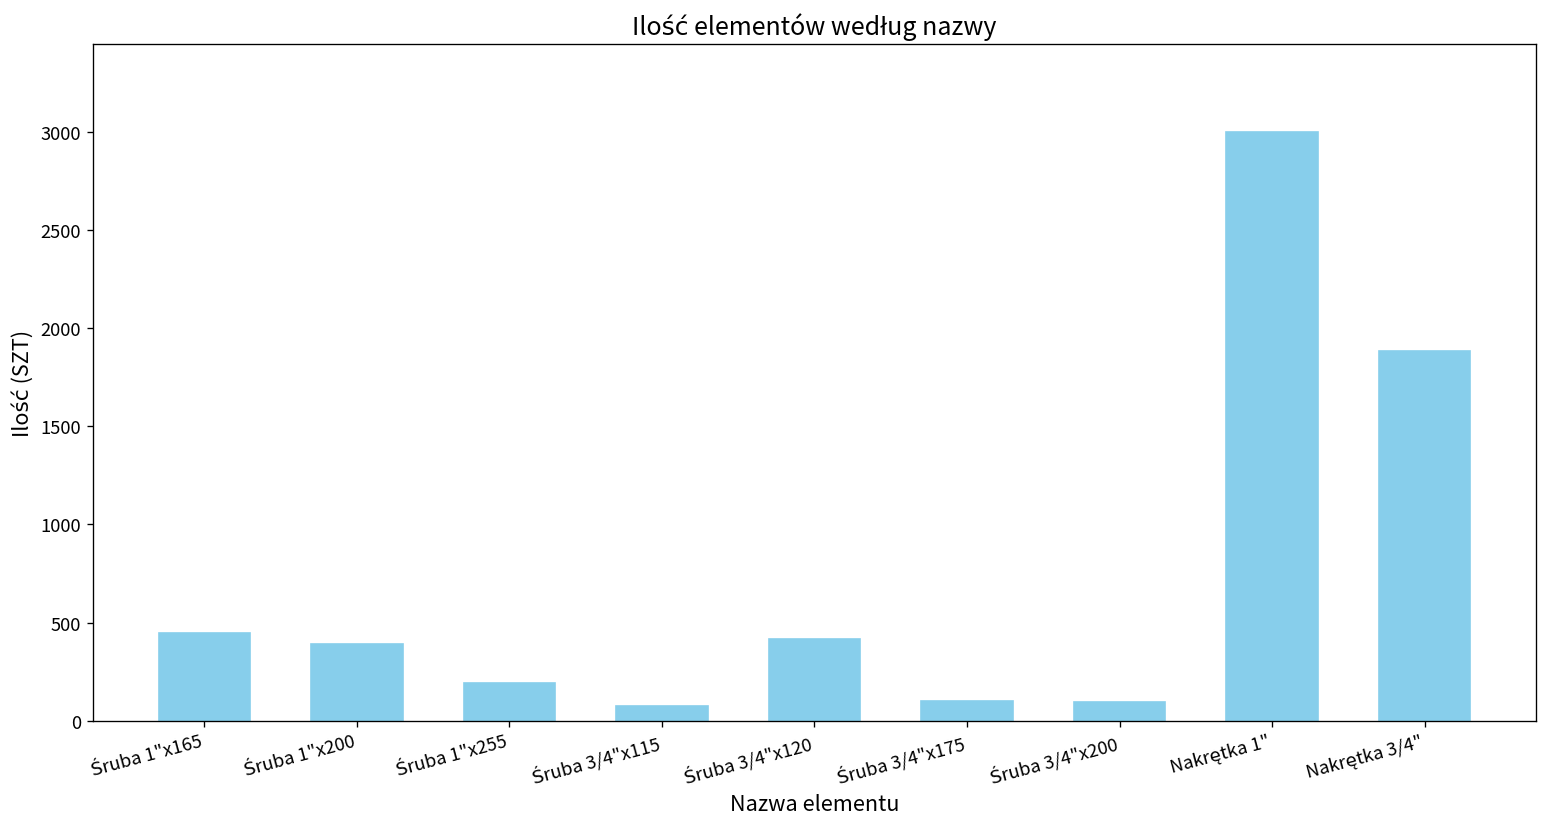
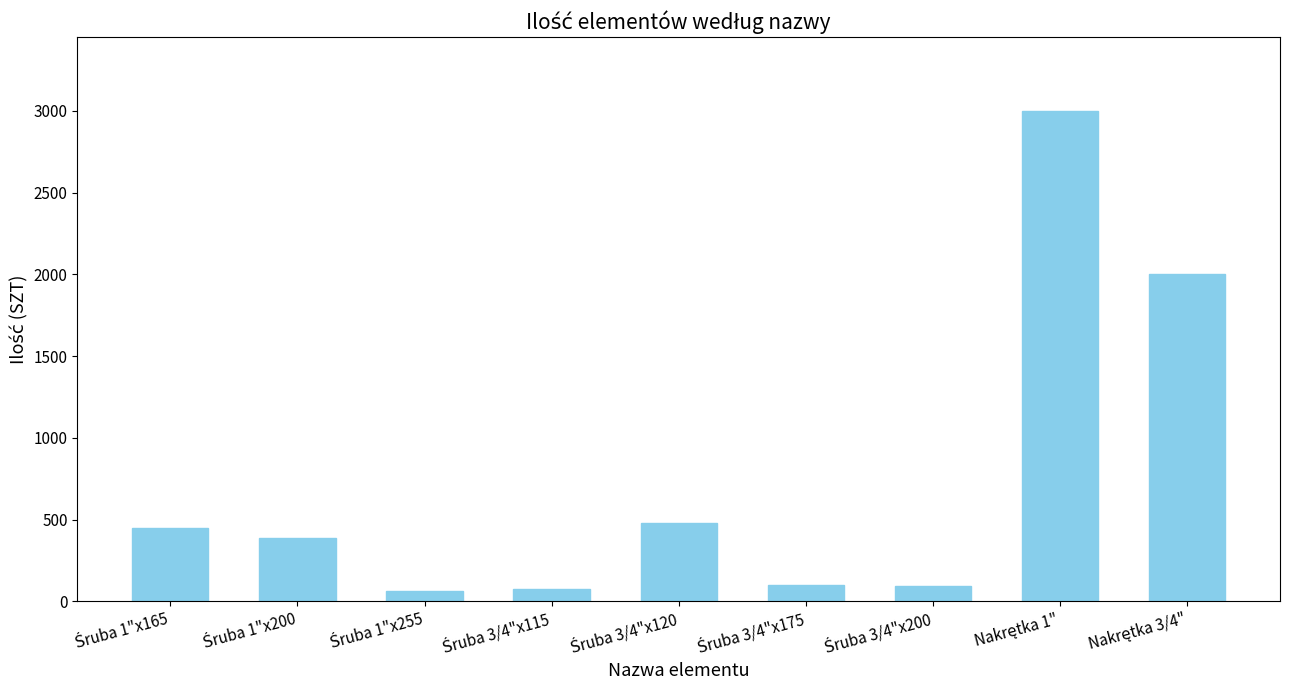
Śruba 1"x255: 190 -> 60
Śruba 3/4"x120: 420 -> 480
Nakrętka 3/4": 1880 -> 2000
